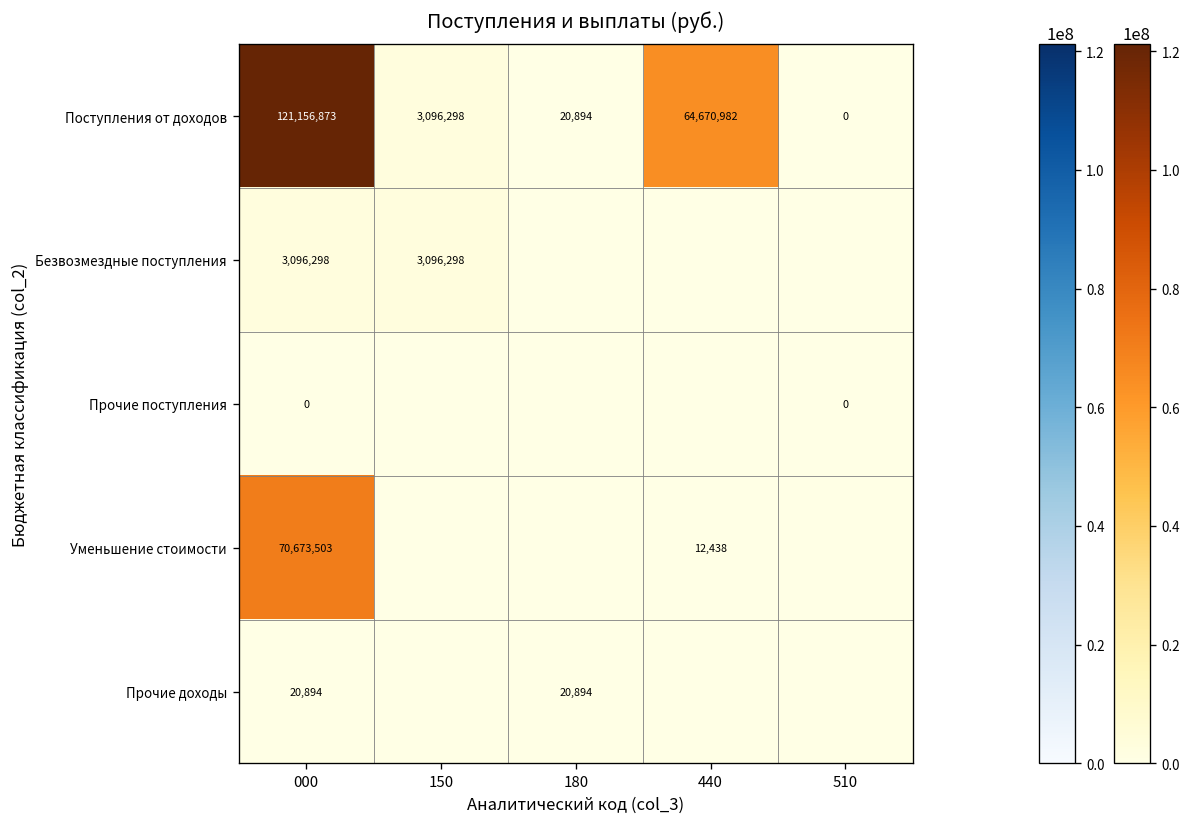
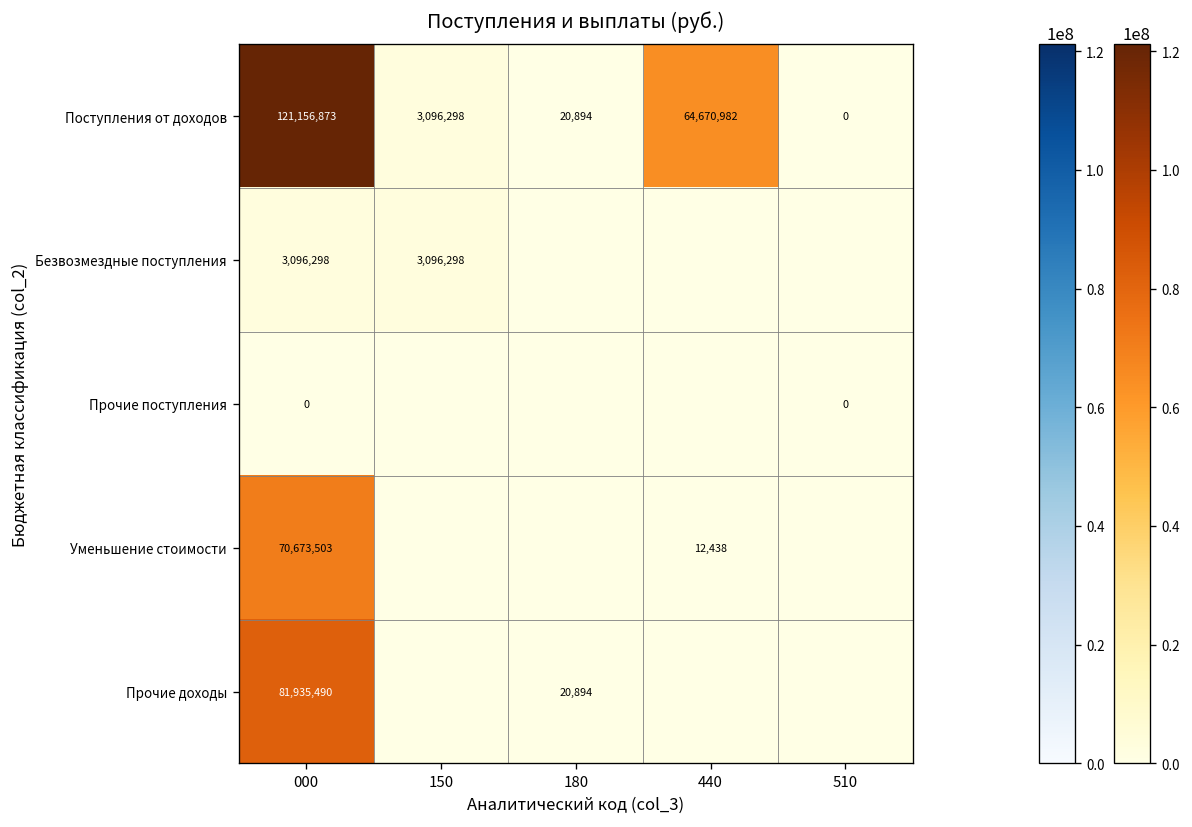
Прочие доходы, 000: 20,894 -> 81,935,490
